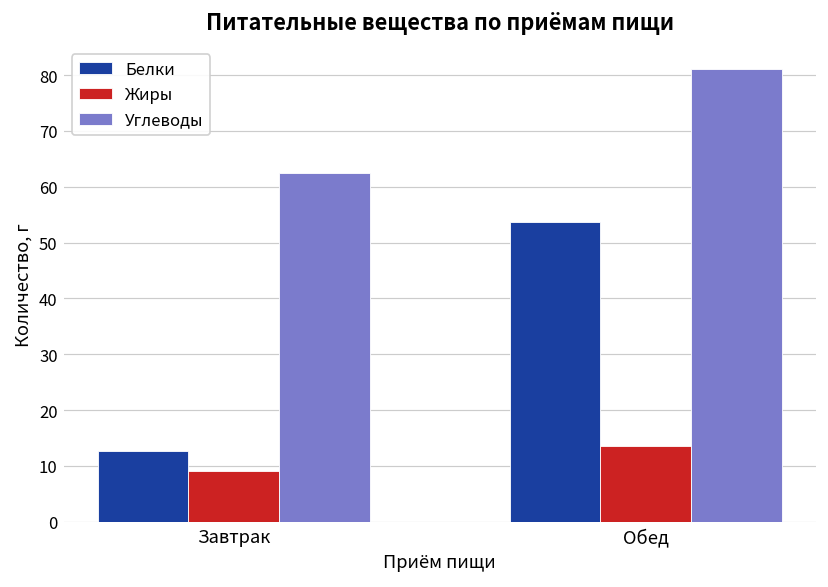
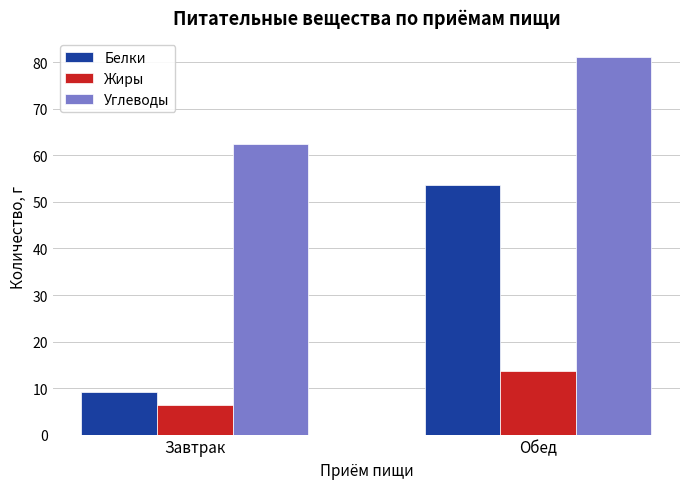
Белки, Завтрак: 13 -> 9
Жиры, Завтрак: 9 -> 6
